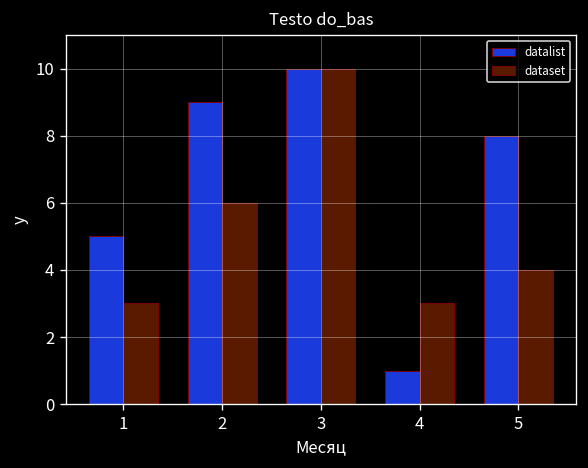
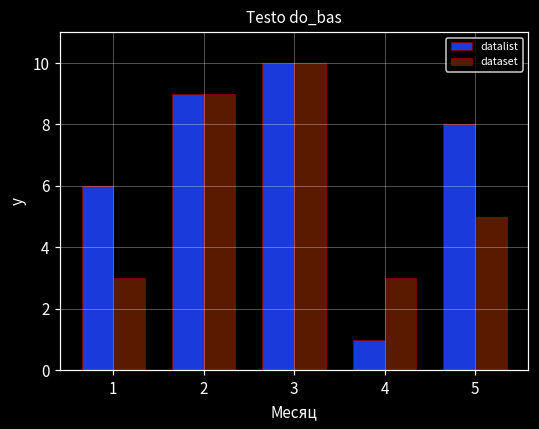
datalist, 1: 5 -> 6
dataset, 2: 6 -> 9
dataset, 5: 4 -> 5
